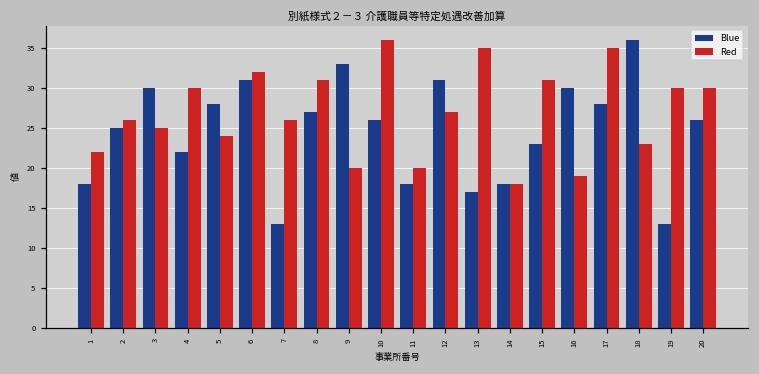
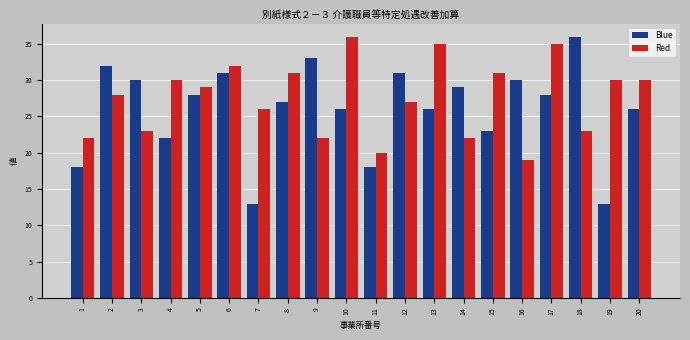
Blue, 2: 25 -> 32
Red, 2: 26 -> 28
Red, 3: 25 -> 23
Red, 5: 24 -> 29
Red, 9: 20 -> 22
Blue, 13: 17 -> 26
Blue, 14: 18 -> 29
Red, 14: 18 -> 22
